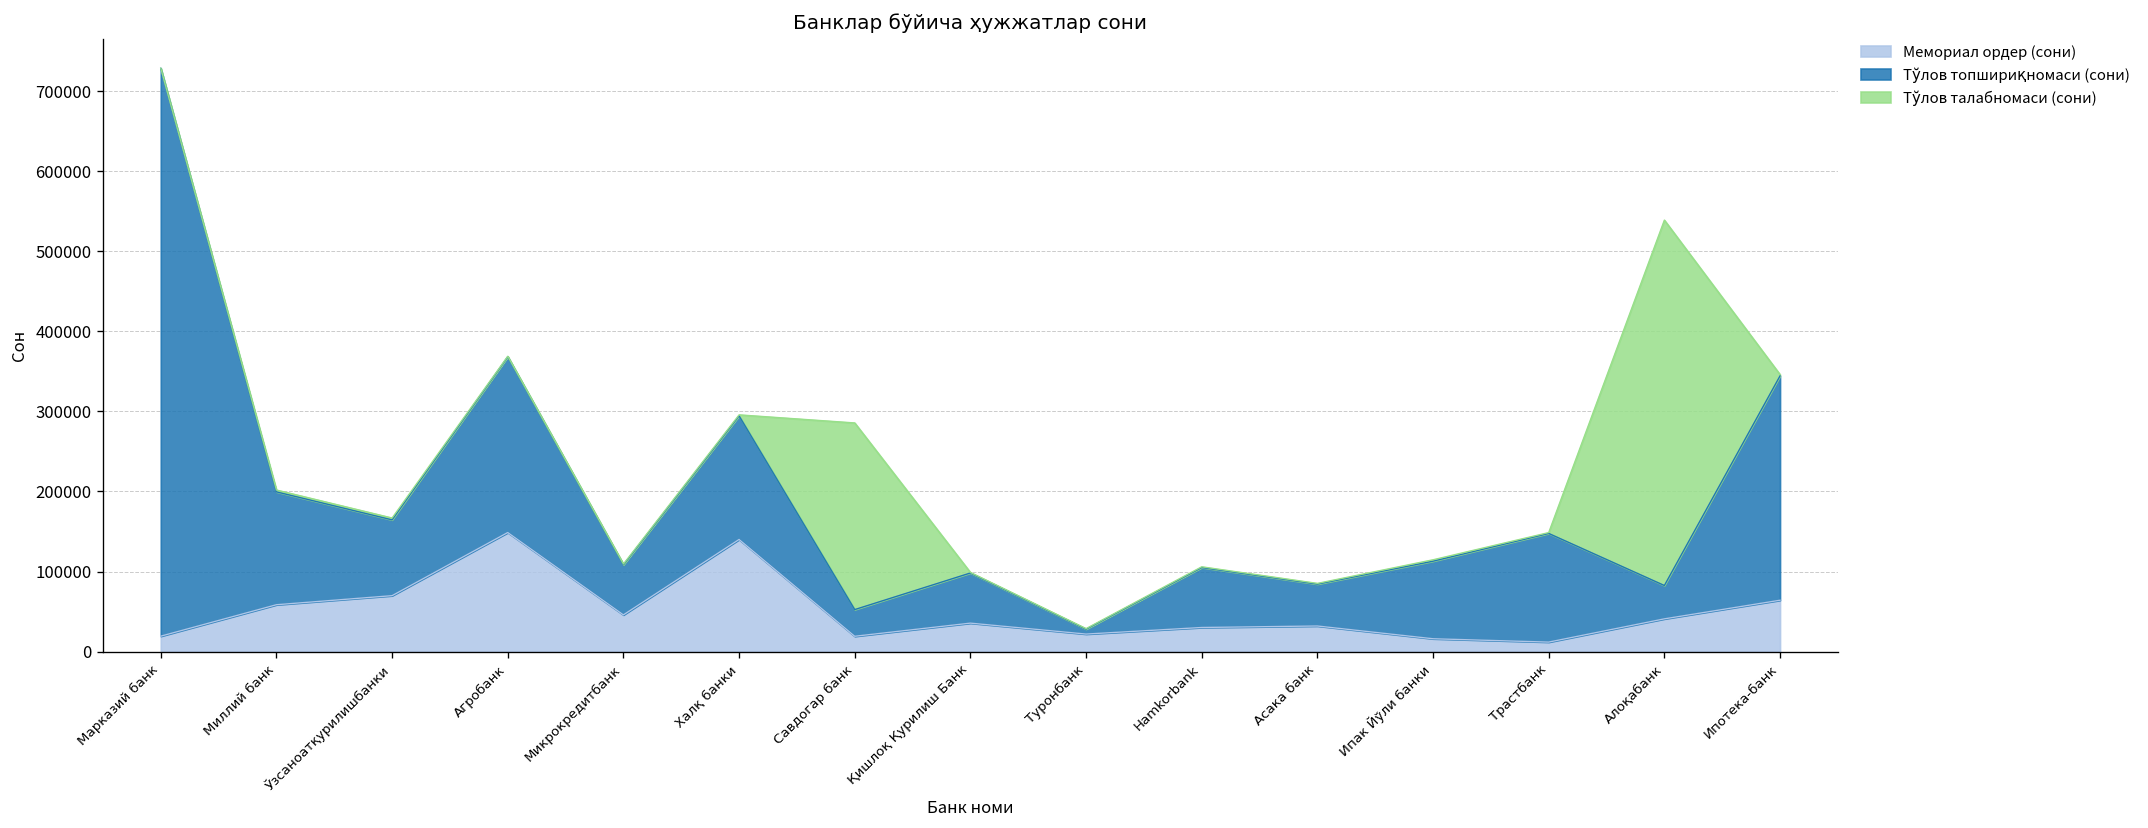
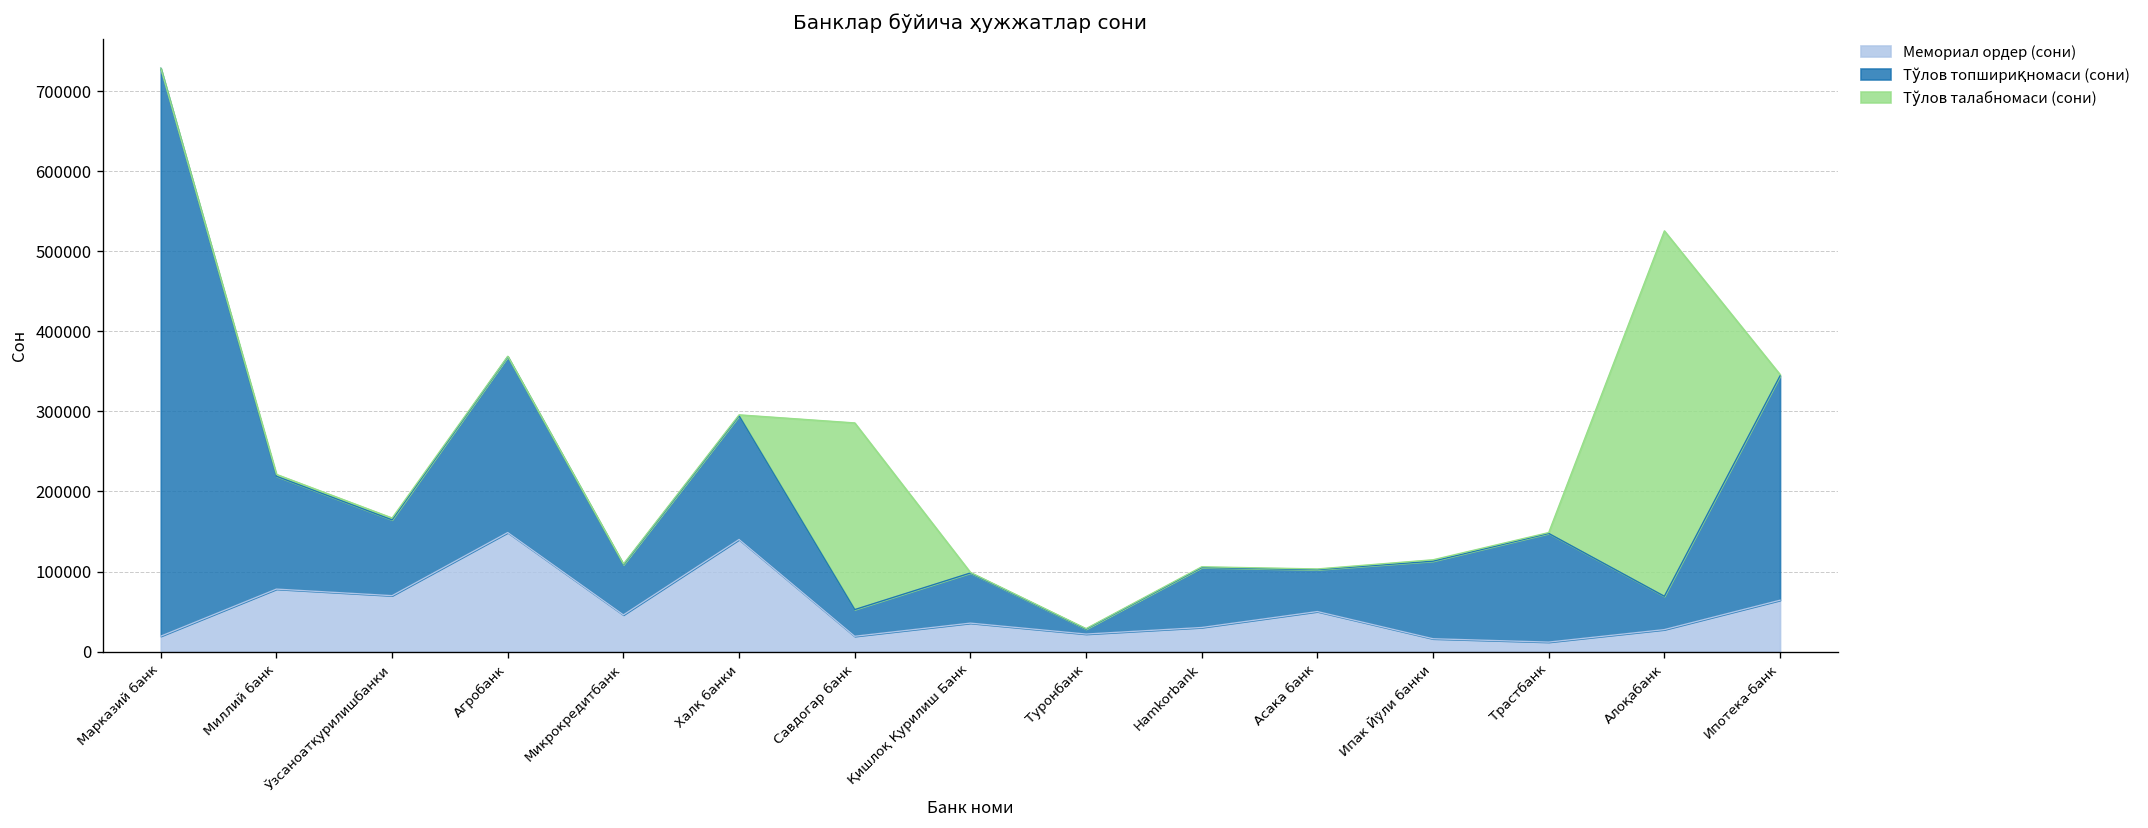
Мемориал ордер (сони), Миллий банк: 60000 -> 80000
Мемориал ордер (сони), Асака банк: 30000 -> 50000
Мемориал ордер (сони), Алоқабанк: 40000 -> 30000
